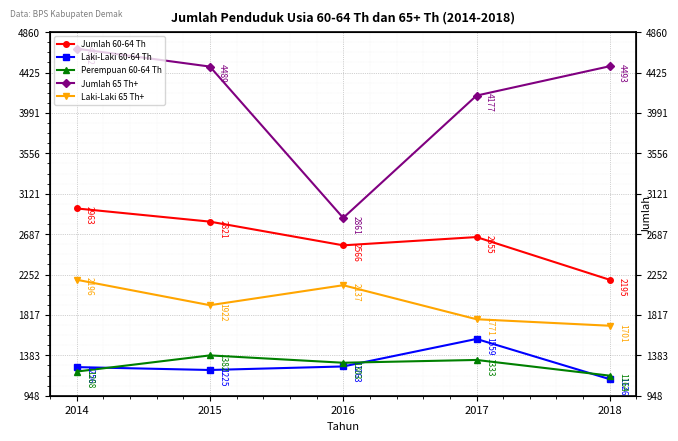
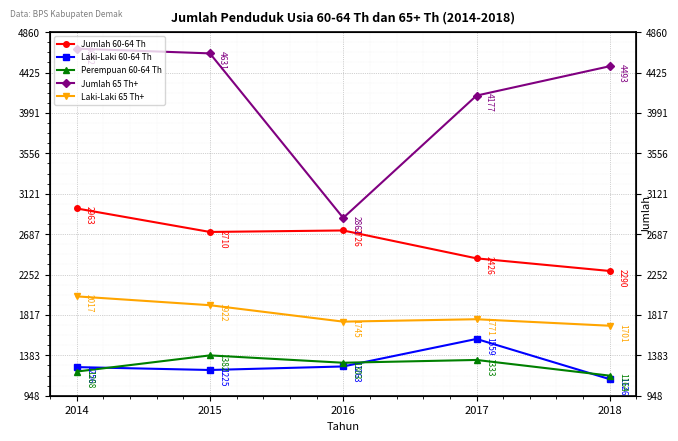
Laki-Laki 65 Th+, 2014: 2196 -> 2017
Jumlah 60-64 Th, 2015: 2821 -> 2710
Jumlah 65 Th+, 2015: 4489 -> 4631
Jumlah 60-64 Th, 2016: 2566 -> 2726
Laki-Laki 65 Th+, 2016: 2137 -> 1745
Jumlah 60-64 Th, 2017: 2655 -> 2426
Jumlah 60-64 Th, 2018: 2195 -> 2290
